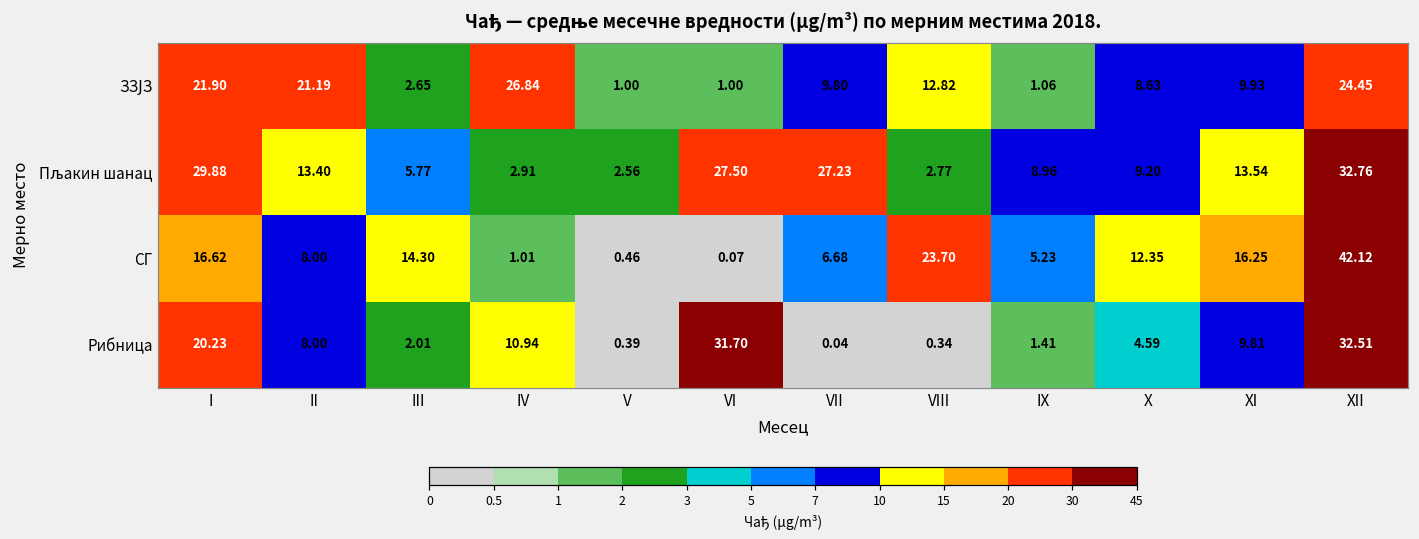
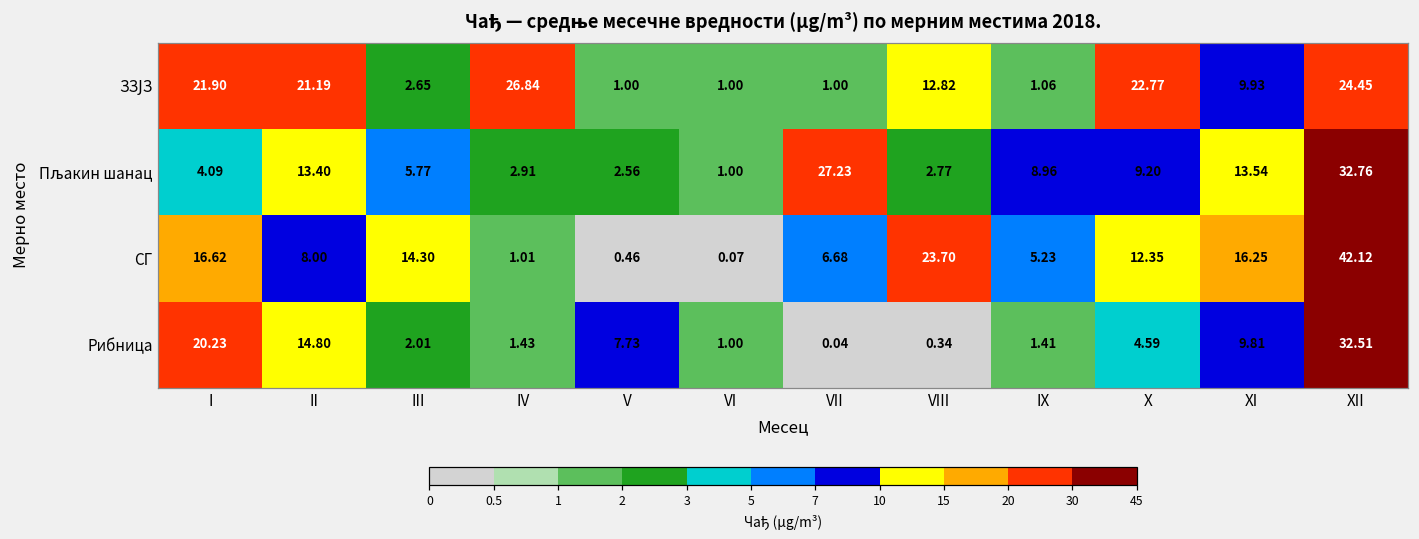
ЗЗЈЗ, VII: 9.80 -> 1.00
ЗЗЈЗ, X: 8.63 -> 22.77
Пљакин шанац, I: 29.88 -> 4.09
Пљакин шанац, VI: 27.50 -> 1.00
Рибница, II: 8.00 -> 14.80
Рибница, IV: 10.94 -> 1.43
Рибница, V: 0.39 -> 7.73
Рибница, VI: 31.70 -> 1.00
